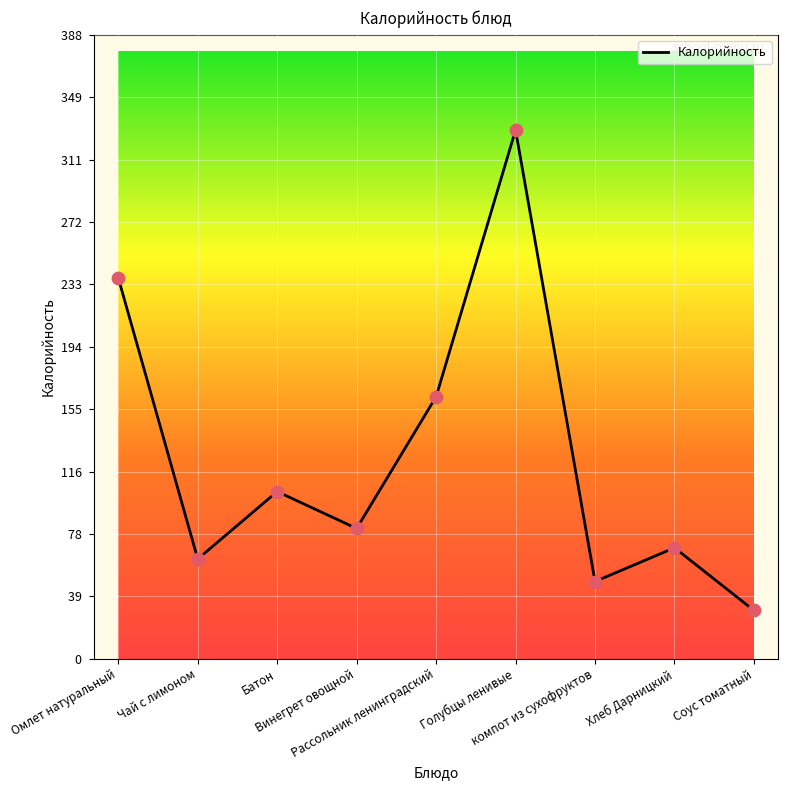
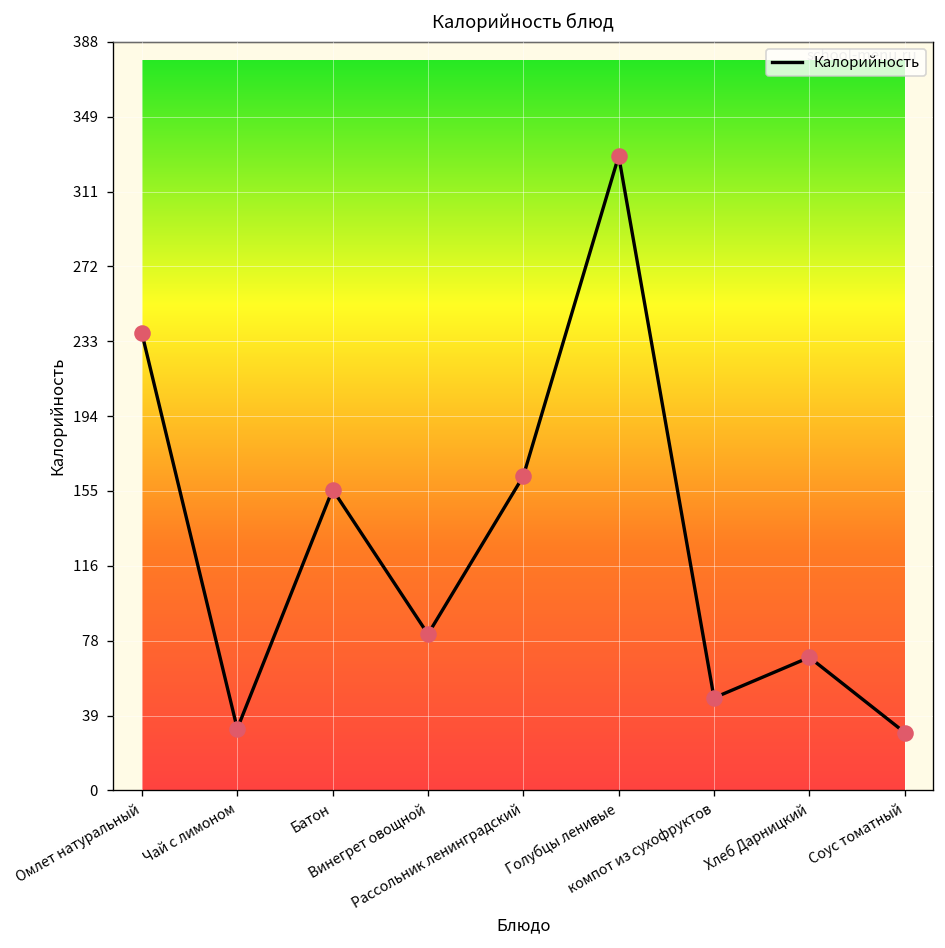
Чай с лимоном: 62 -> 32
Батон: 104 -> 156
